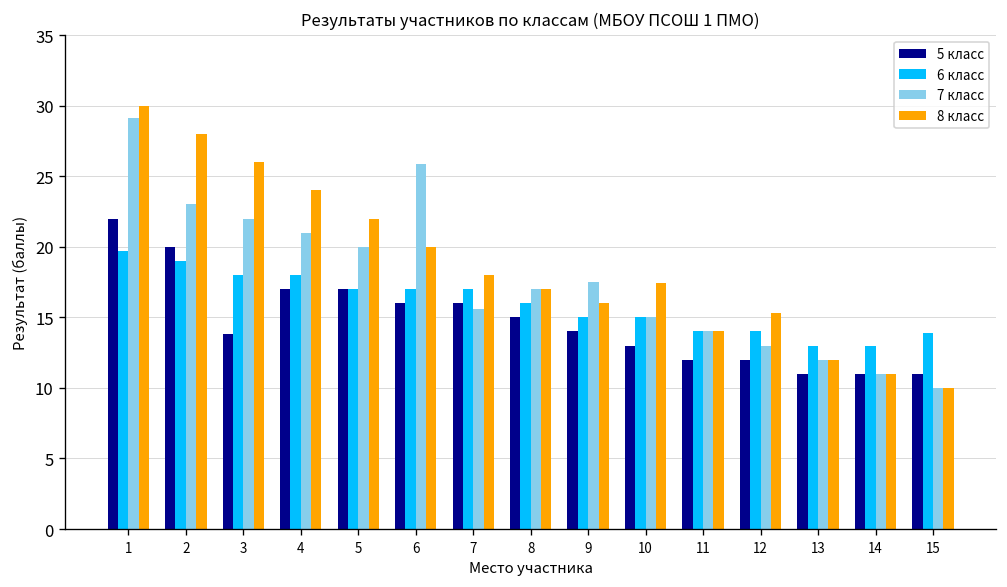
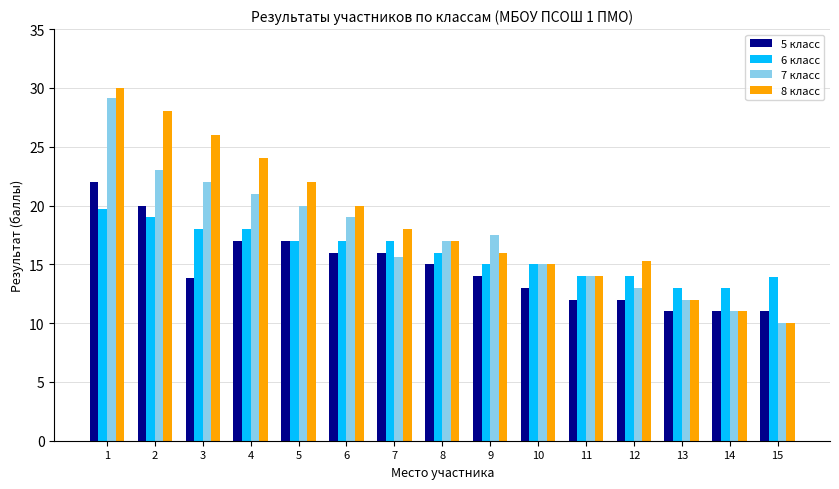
7 класс, 6: 25.9 -> 19.0
8 класс, 10: 17.4 -> 15.0
